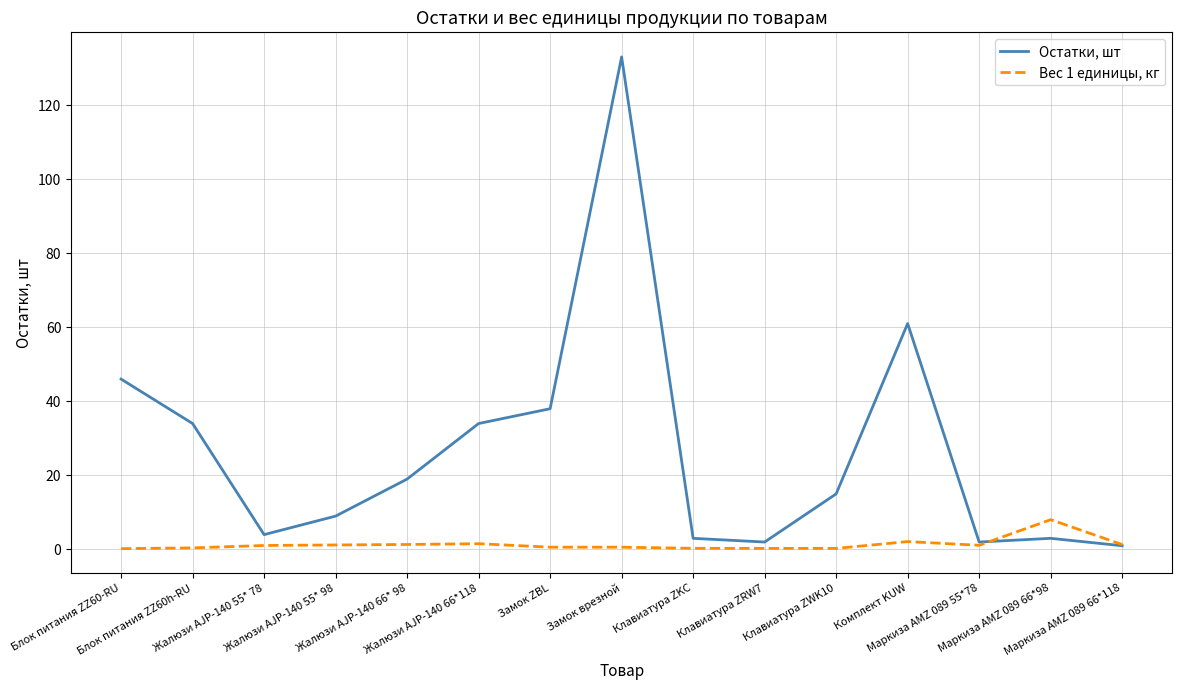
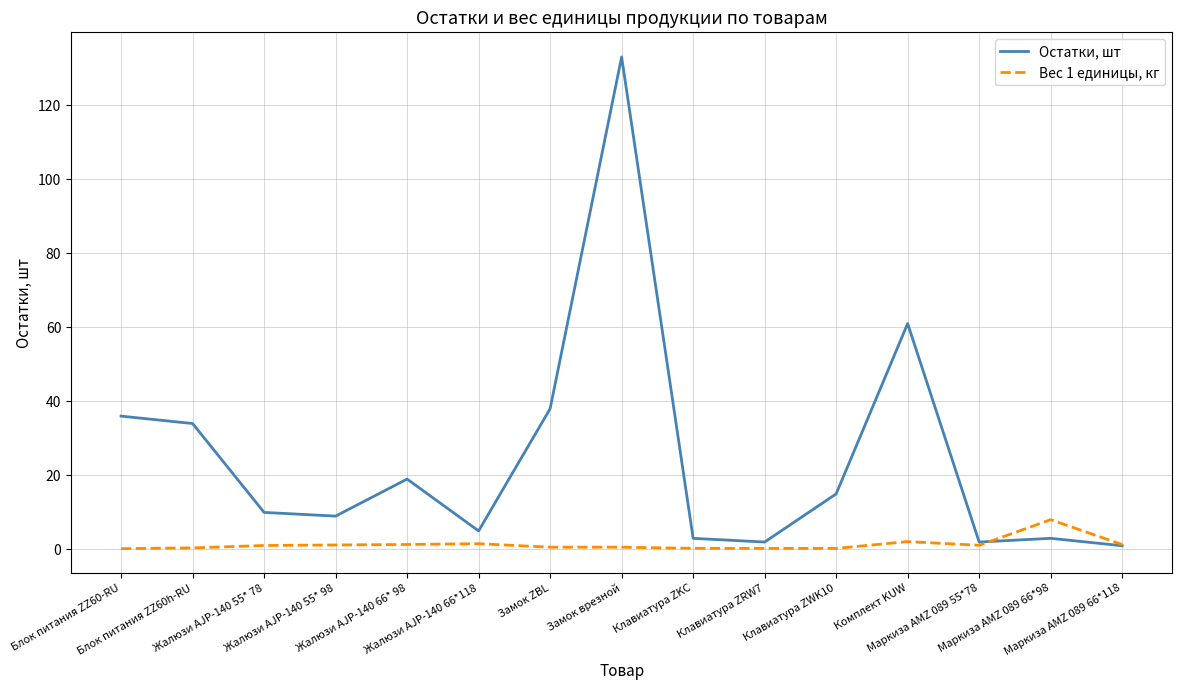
Остатки, шт, Блок питания ZZ60-RU: 46 -> 36
Остатки, шт, Жалюзи AJP-140 55* 78: 4 -> 10
Остатки, шт, Жалюзи AJP-140 66*118: 34 -> 5
